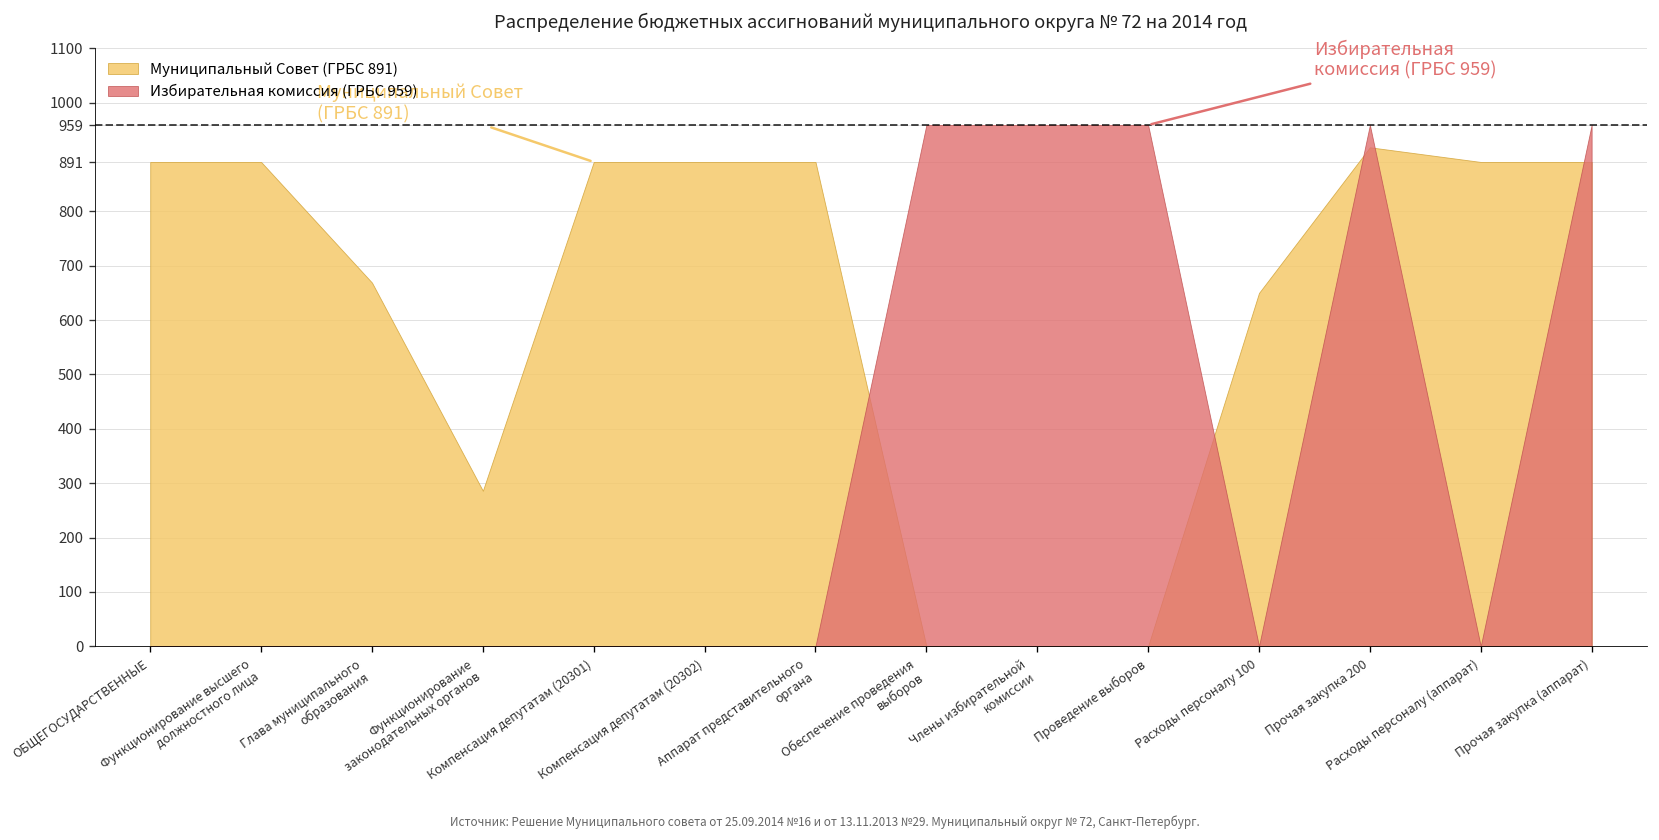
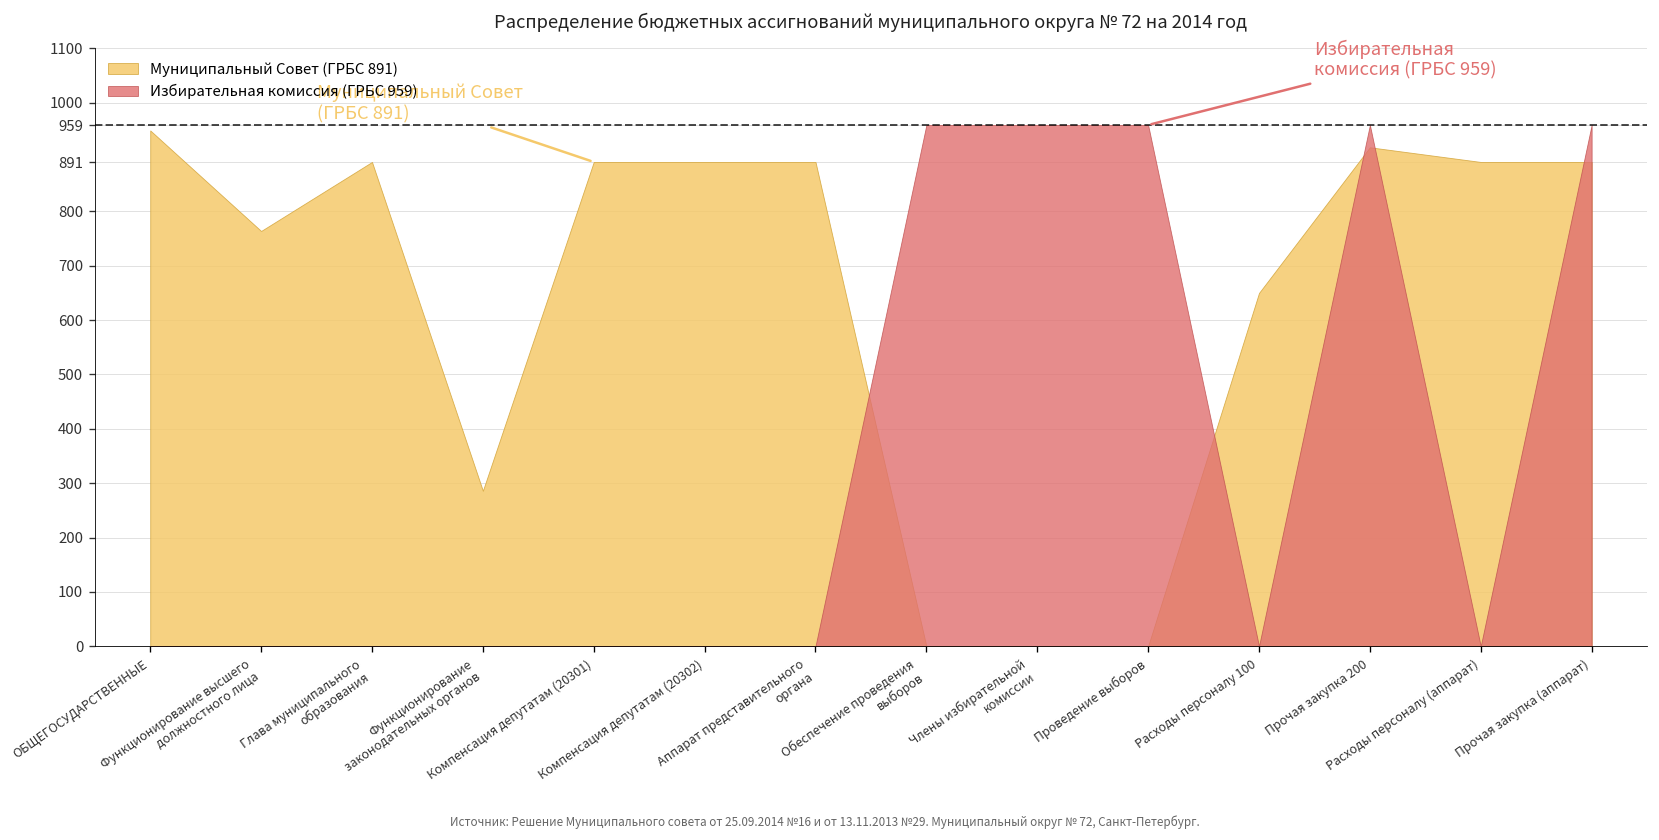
Муниципальный Совет (ГРБС 891), ОБЩЕГОСУДАРСТВЕННЫЕ: 890 -> 950
Муниципальный Совет (ГРБС 891), Функционирование высшего должностного лица: 890 -> 760
Муниципальный Совет (ГРБС 891), Глава муниципального образования: 670 -> 890
